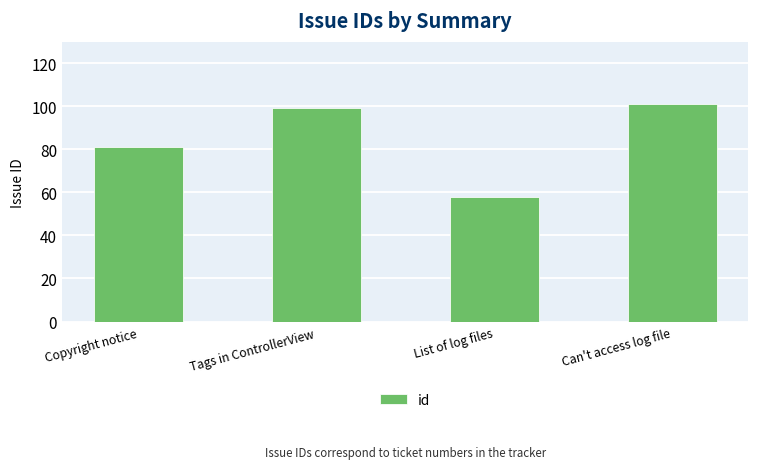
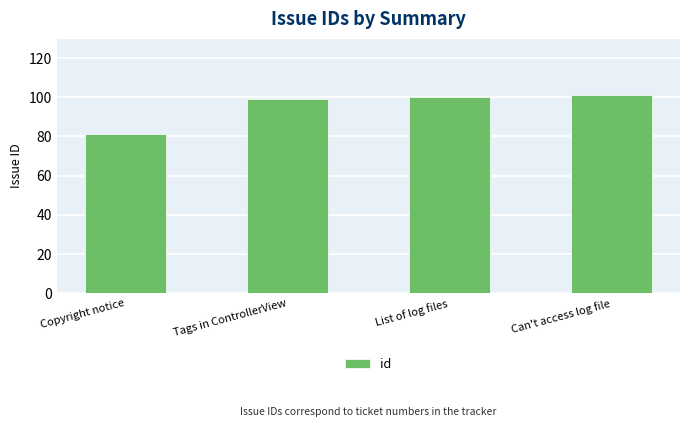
List of log files: 58 -> 100
